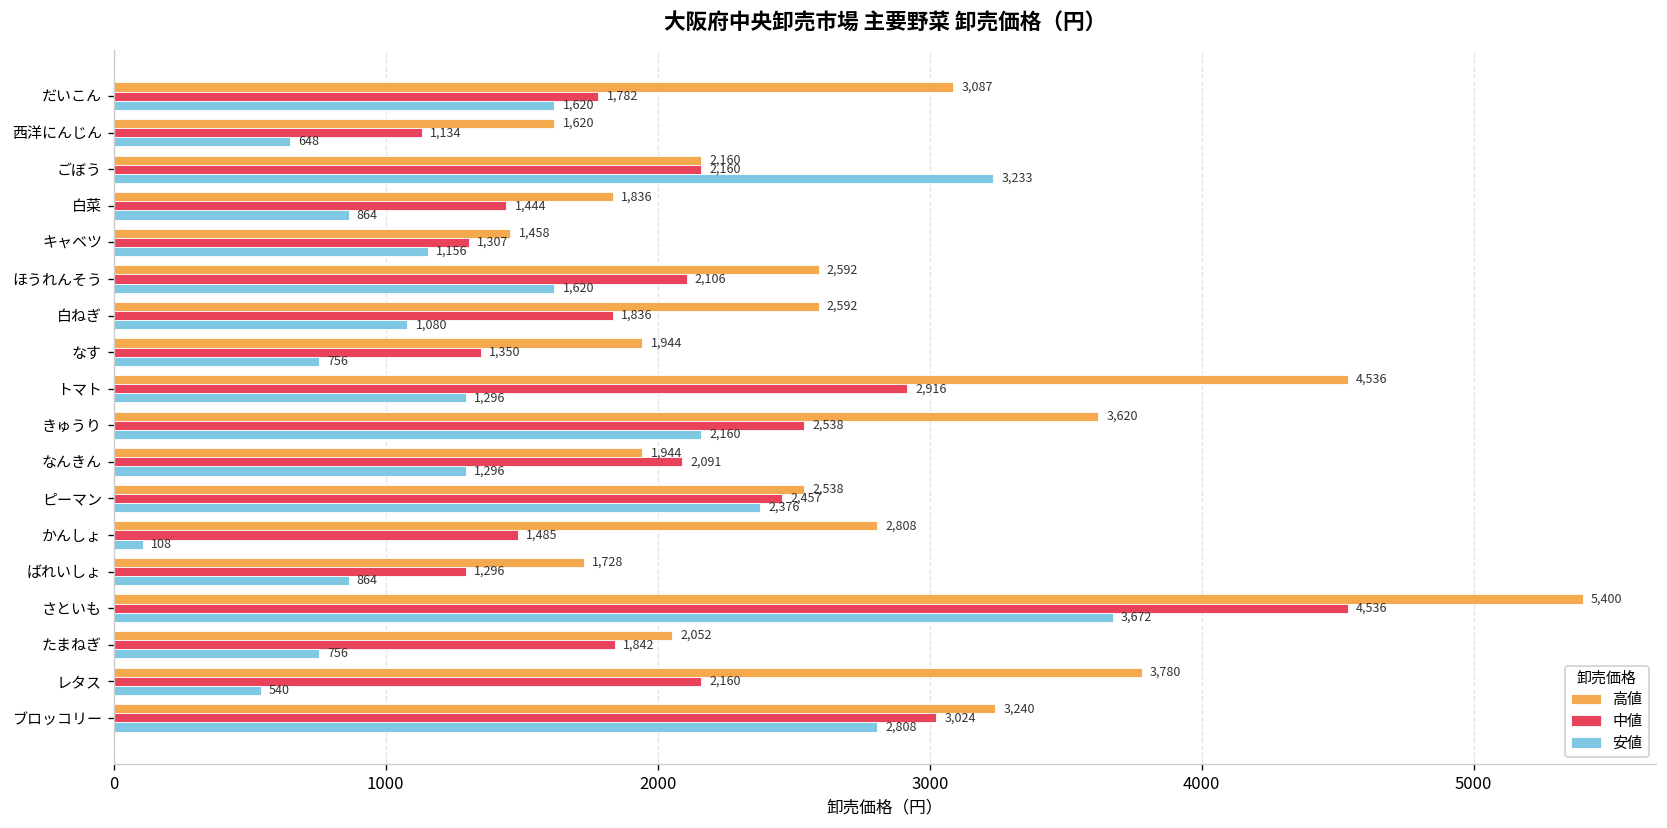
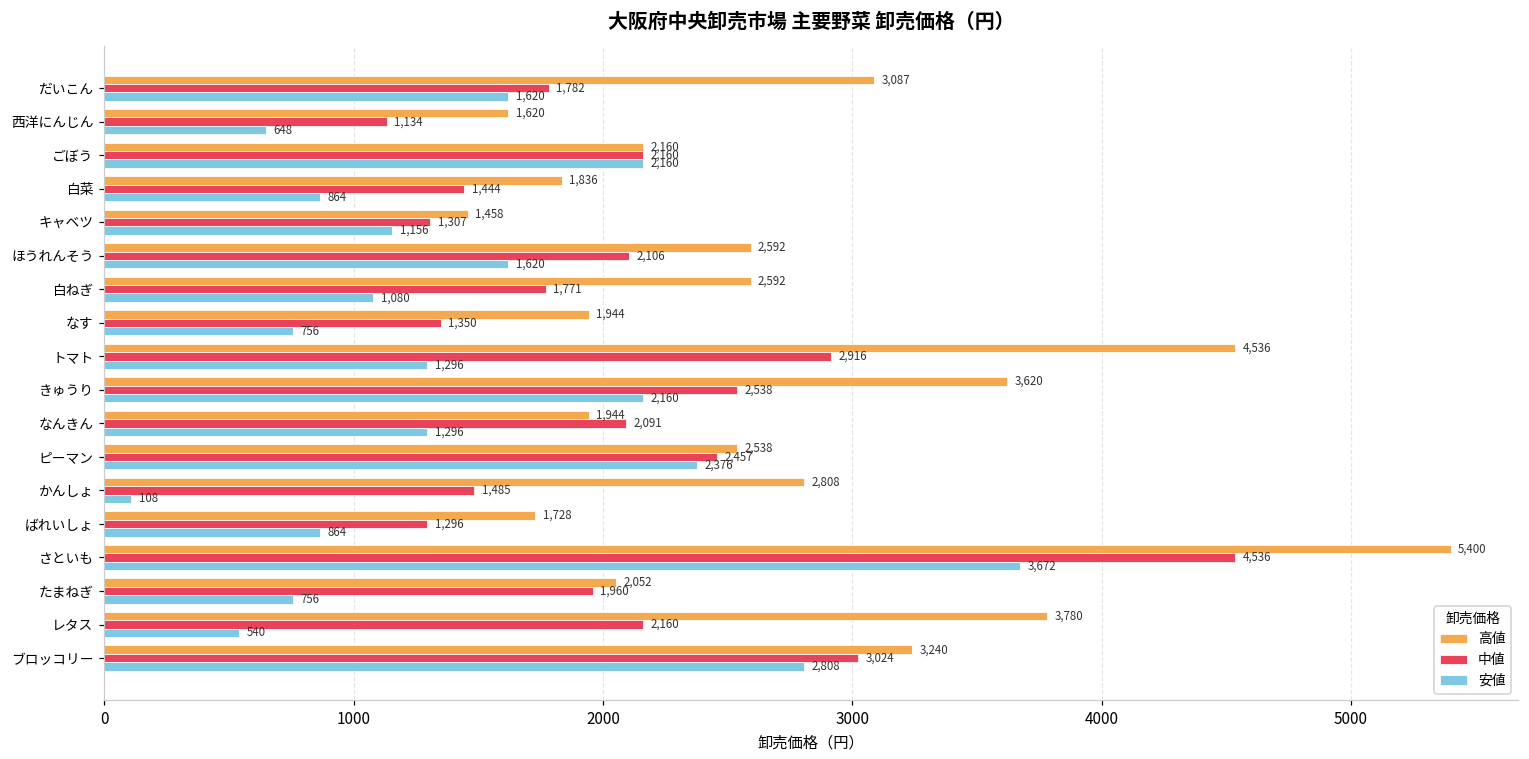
安値, ごぼう: 3,233 -> 2,160
中値, 白ねぎ: 1,836 -> 1,771
中値, たまねぎ: 1,842 -> 1,960
